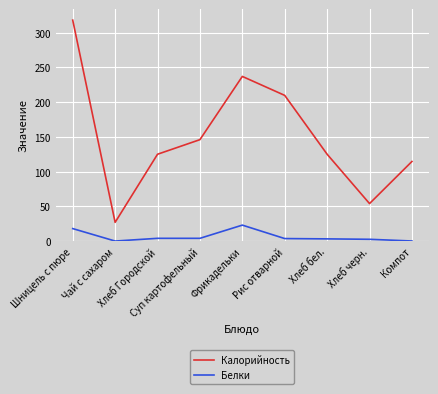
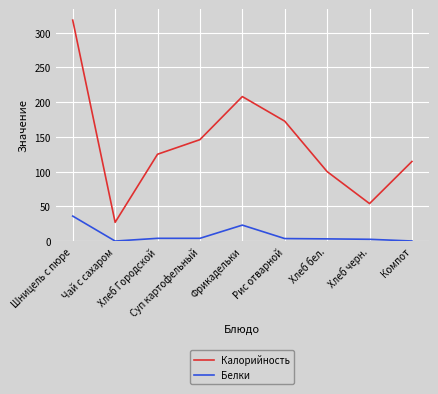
Белки, Шницель с пюре: 20 -> 40
Калорийность, Фрикадельки: 240 -> 210
Калорийность, Рис отварной: 210 -> 170
Калорийность, Хлеб бел.: 130 -> 100
